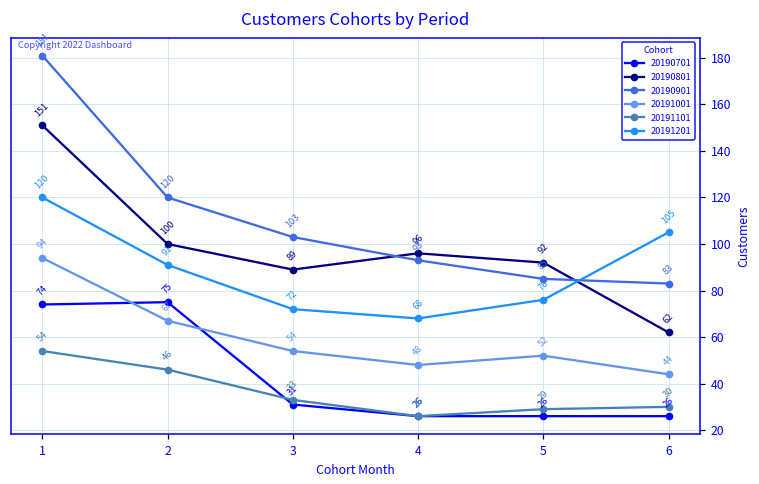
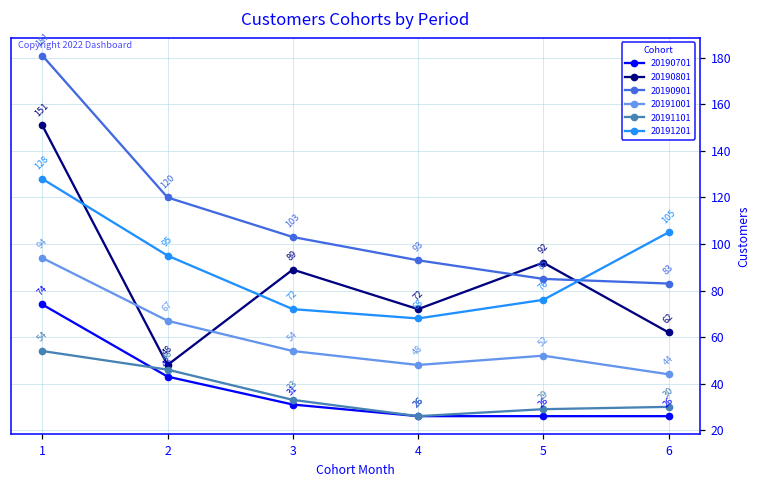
20191201, 1: 120 -> 128
20190701, 2: 75 -> 43
20190801, 2: 100 -> 48
20191201, 2: 91 -> 95
20190801, 4: 96 -> 72
